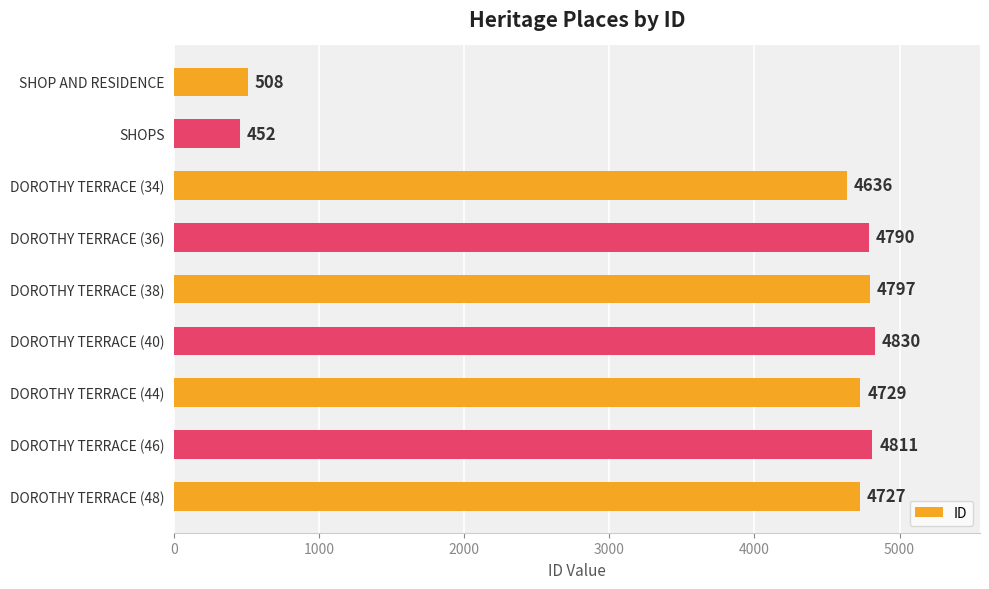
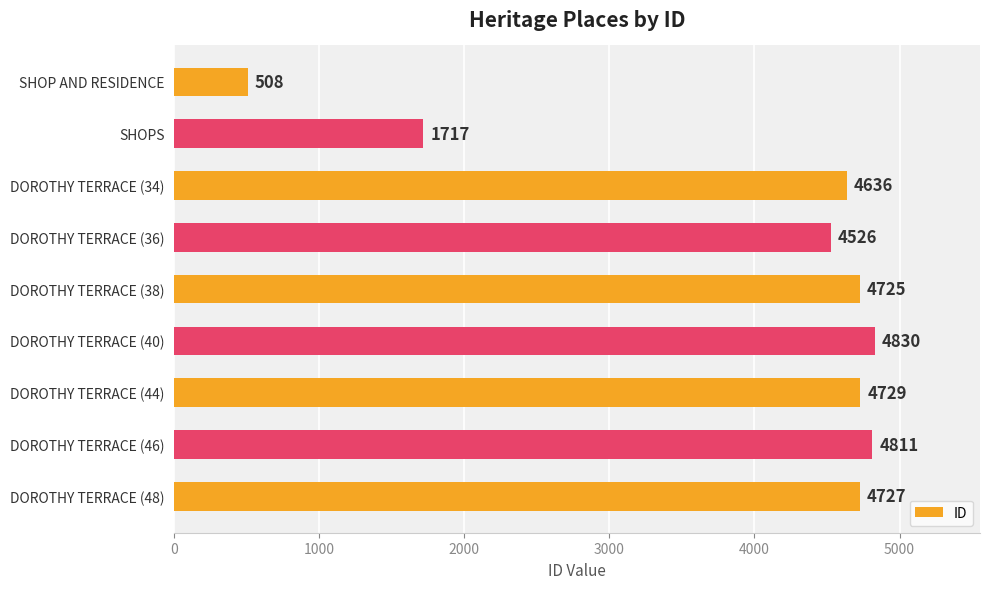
SHOPS: 452 -> 1717
DOROTHY TERRACE (36): 4790 -> 4526
DOROTHY TERRACE (38): 4797 -> 4725
